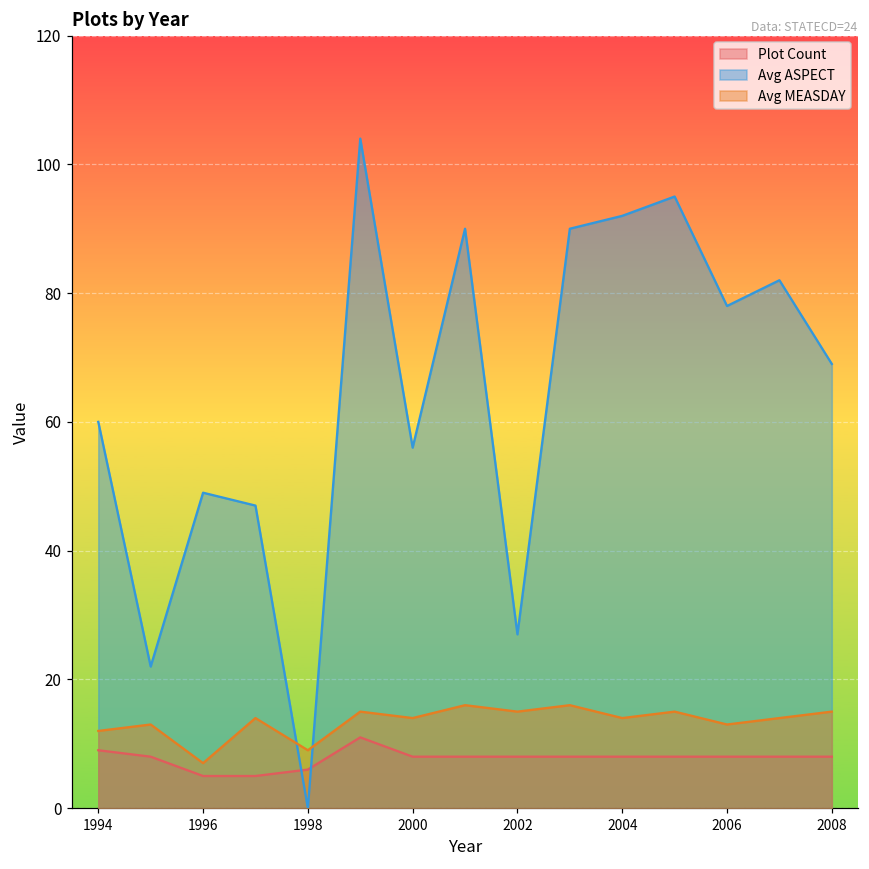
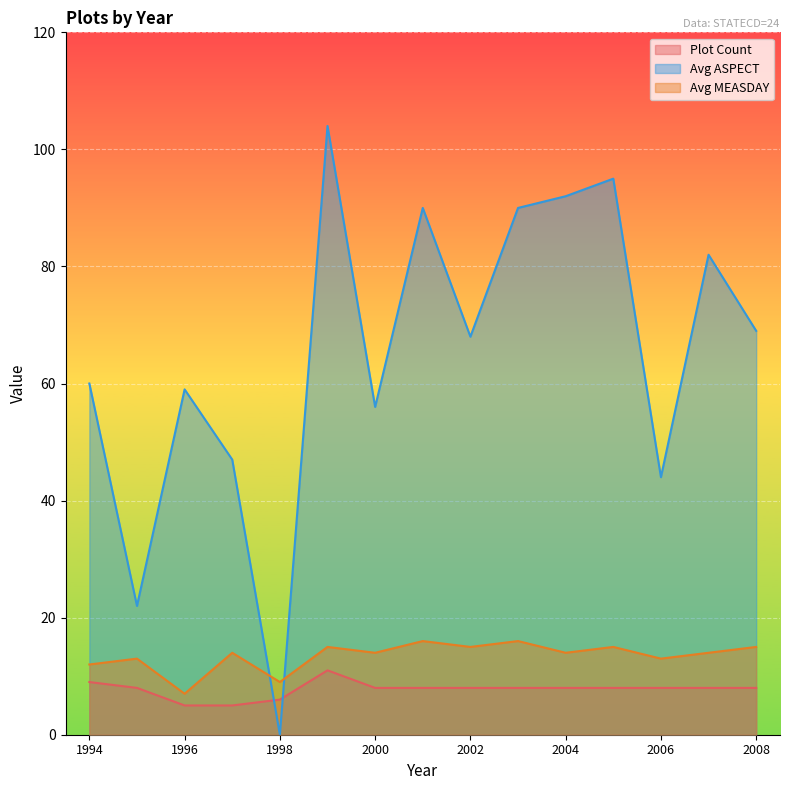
Avg ASPECT, 1996: 49 -> 59
Avg ASPECT, 2002: 27 -> 68
Avg ASPECT, 2006: 78 -> 44
